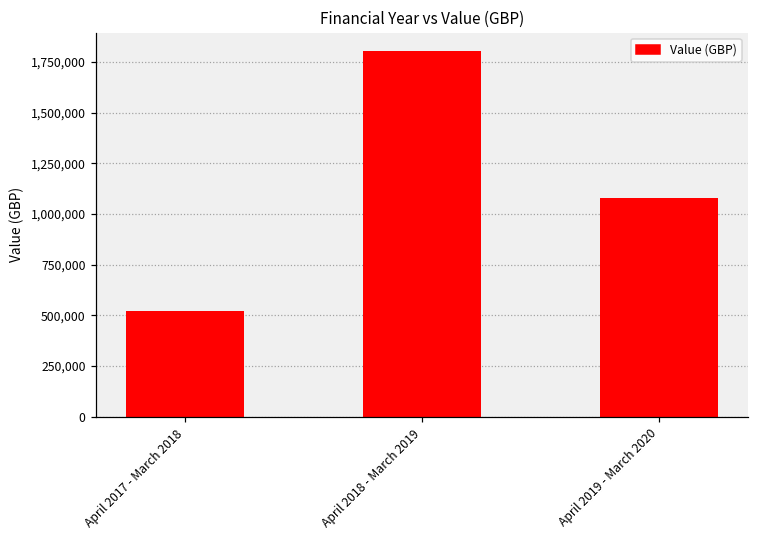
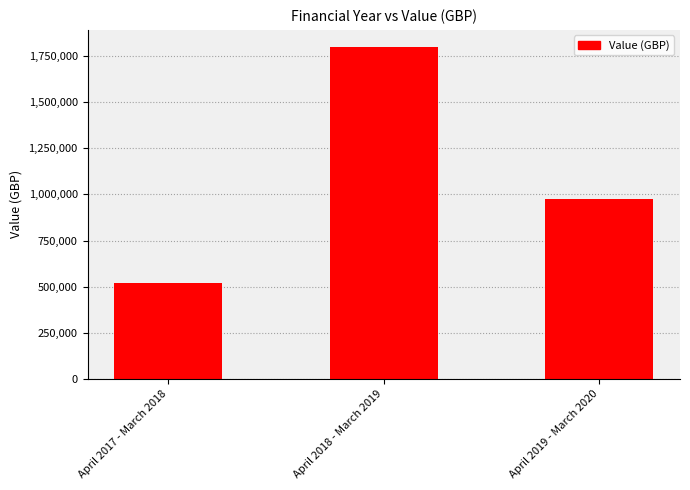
April 2019 - March 2020: 1,080,000 -> 980,000
